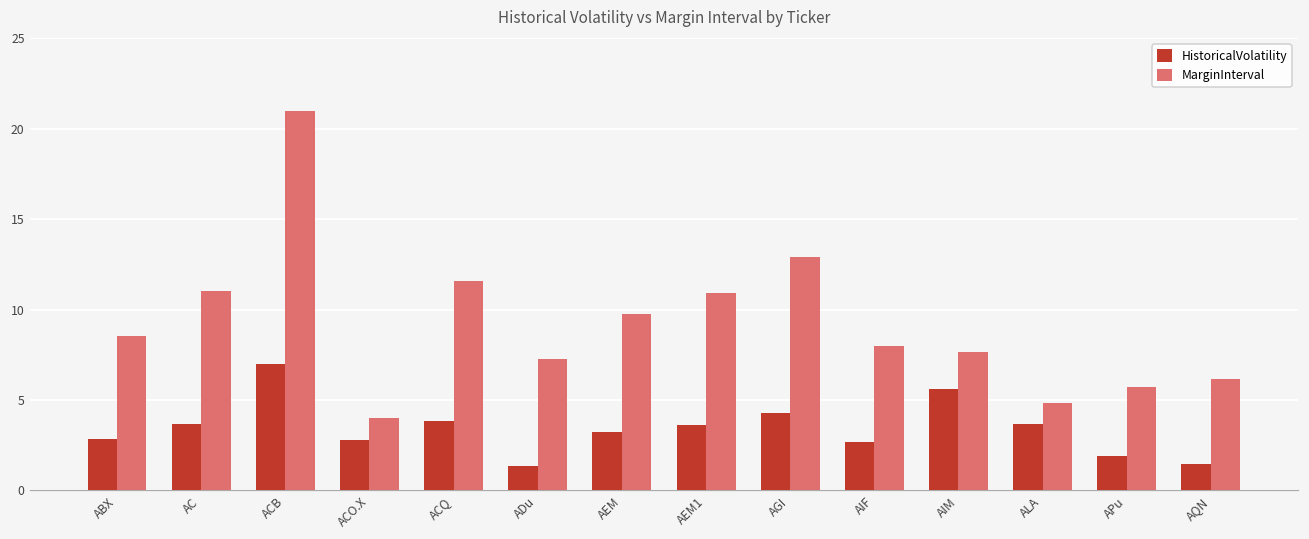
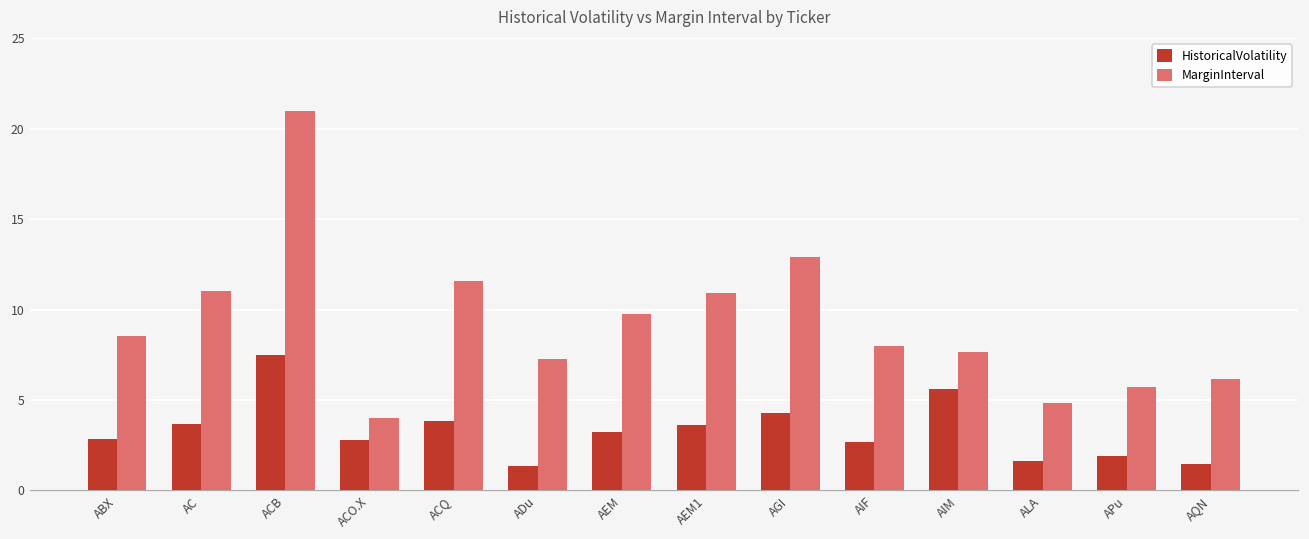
HistoricalVolatility, ACB: 7.0 -> 7.5
HistoricalVolatility, ALA: 3.7 -> 1.6
